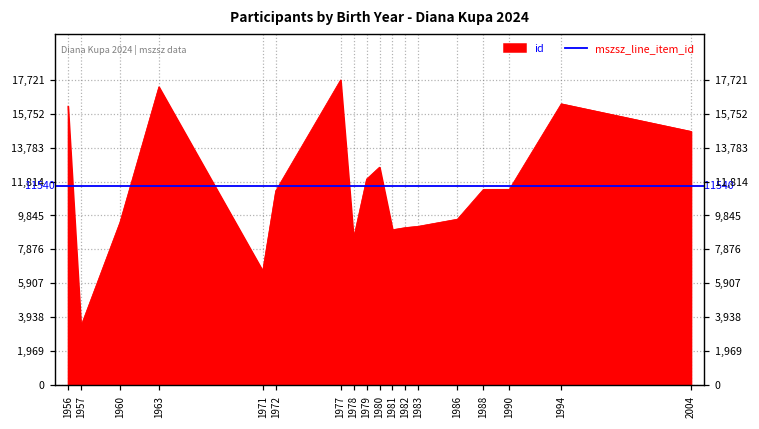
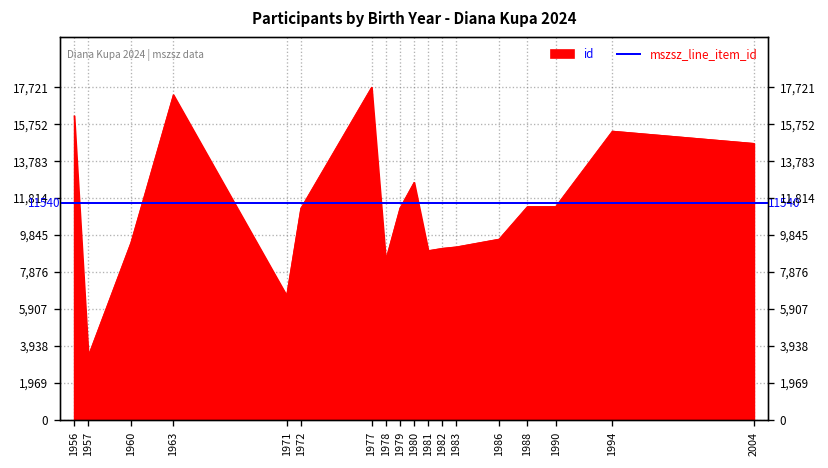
1979: 12,000 -> 11,300
1994: 16,300 -> 15,400
